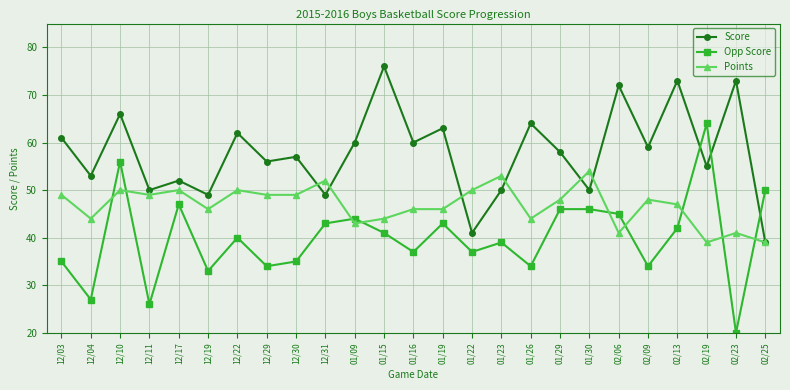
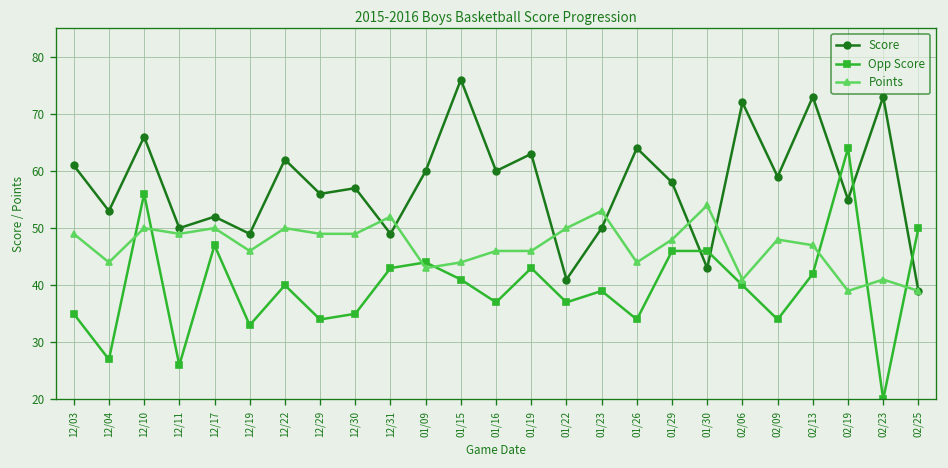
Score, 01/30: 50 -> 43
Opp Score, 02/06: 45 -> 40
